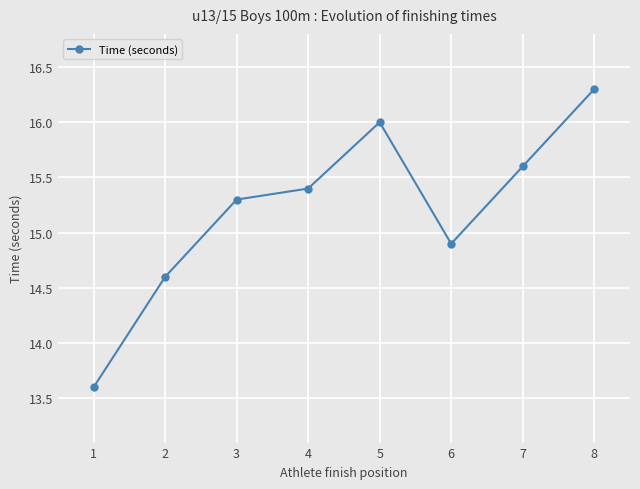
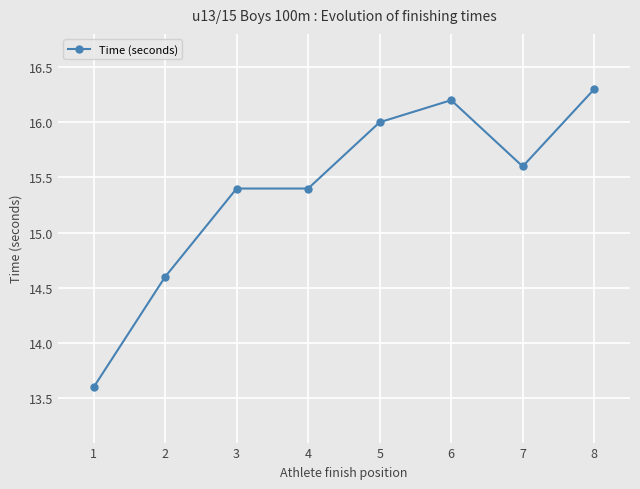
3: 15.3 -> 15.4
6: 14.9 -> 16.2
